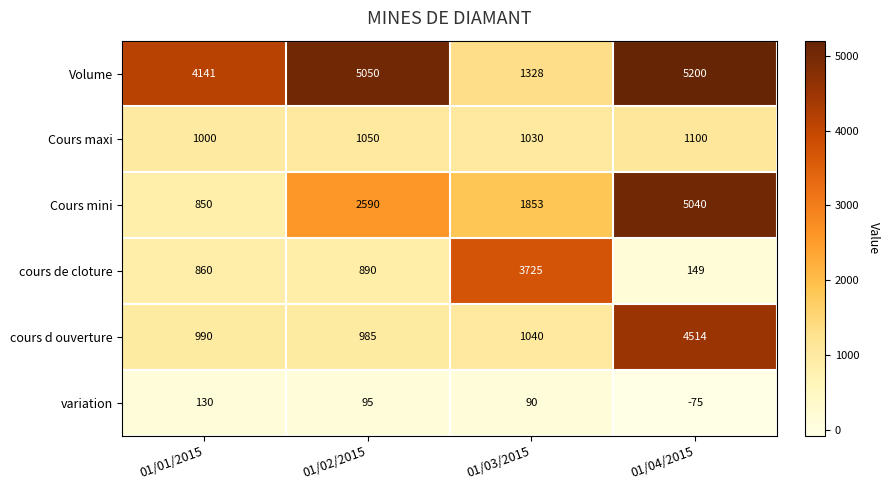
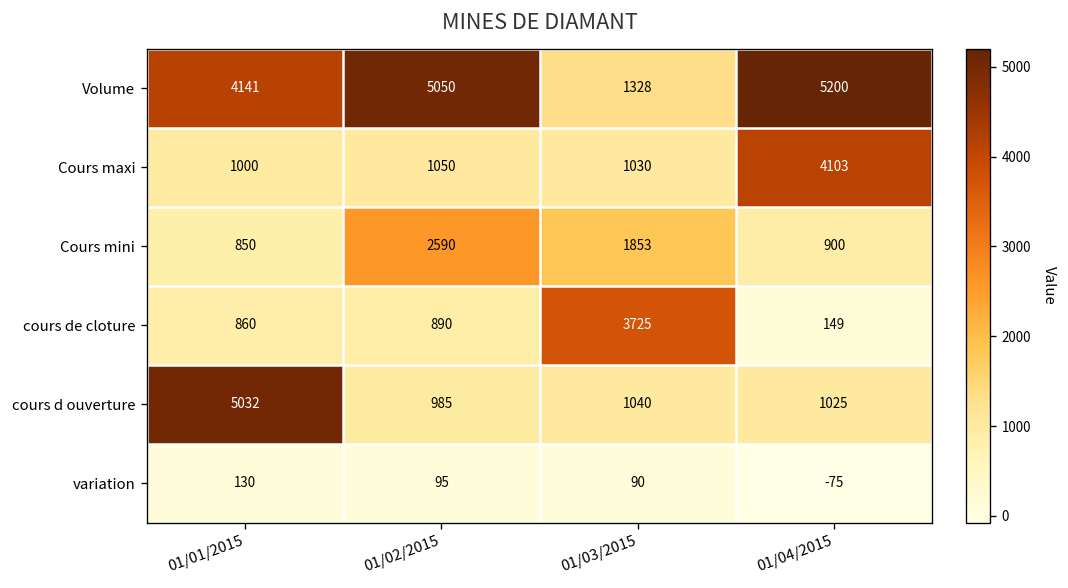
Cours maxi, 01/04/2015: 1100 -> 4103
Cours mini, 01/04/2015: 5040 -> 900
cours d ouverture, 01/01/2015: 990 -> 5032
cours d ouverture, 01/04/2015: 4514 -> 1025
